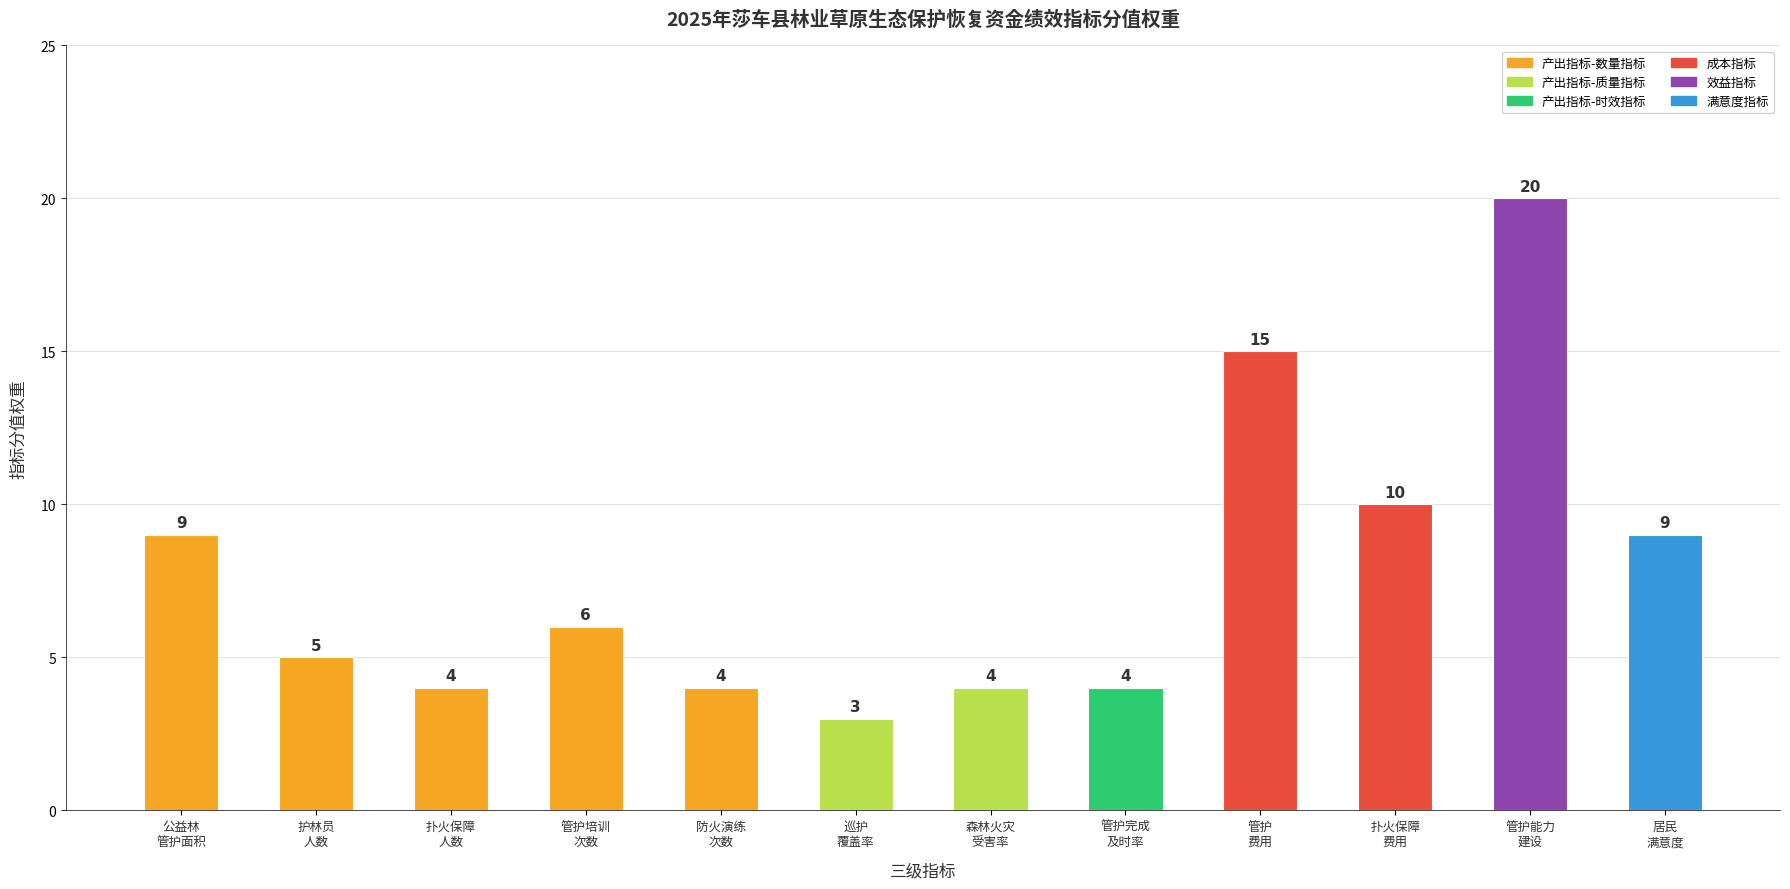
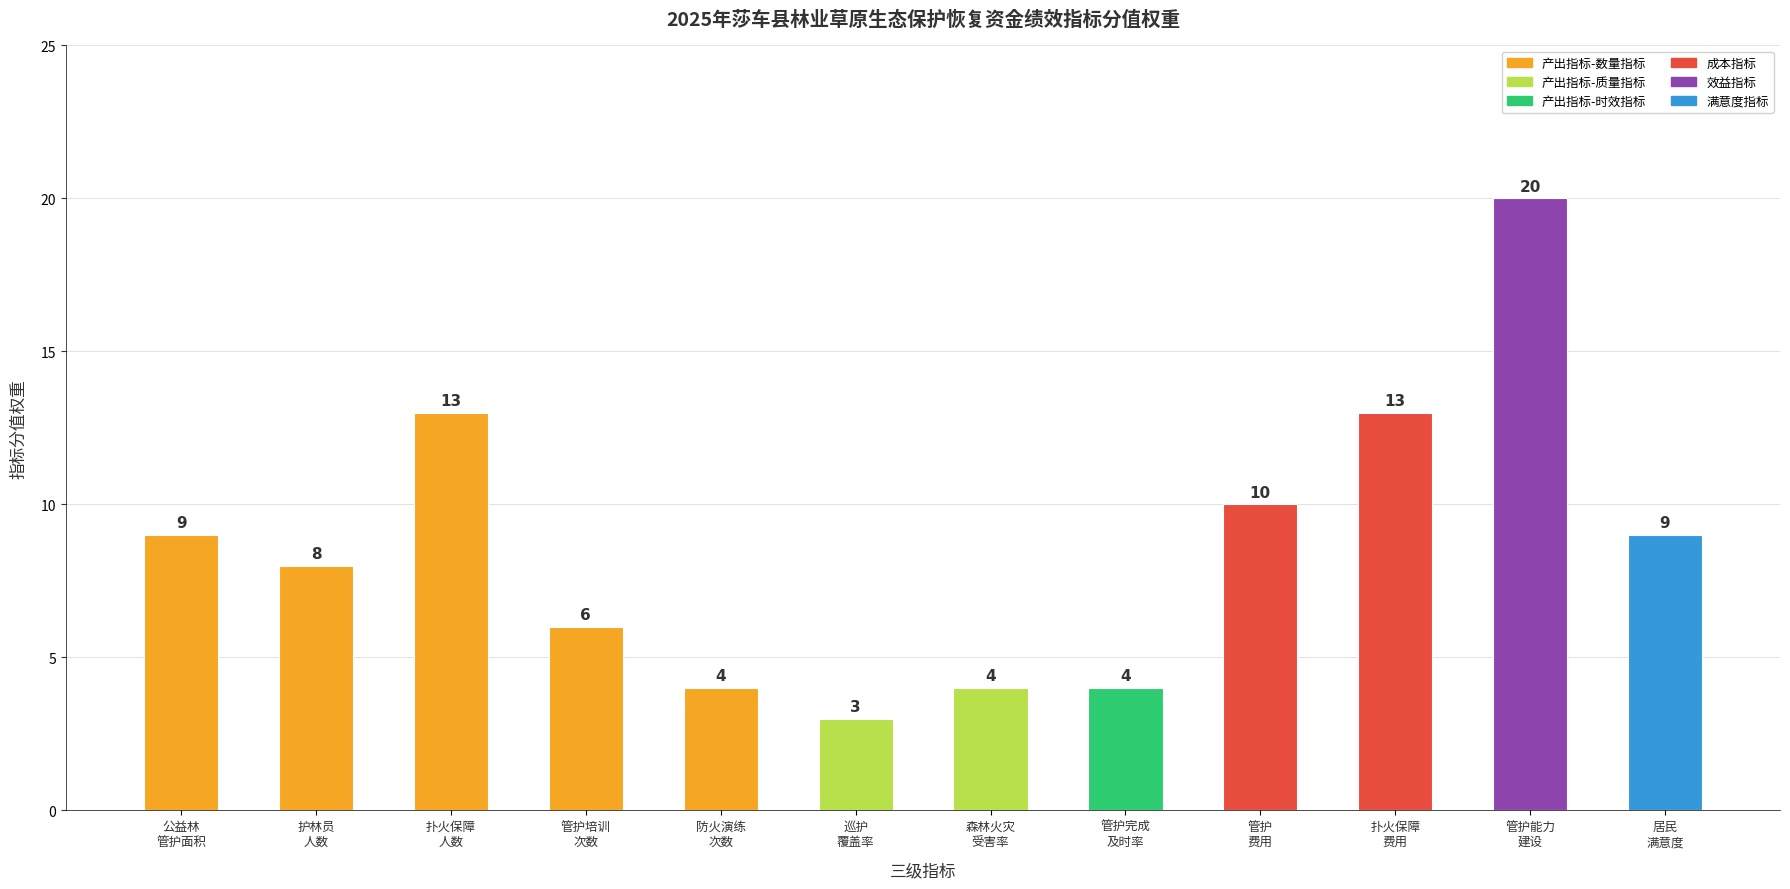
护林员 人数: 5 -> 8
扑火保障 人数: 4 -> 13
管护 费用: 15 -> 10
扑火保障 费用: 10 -> 13
